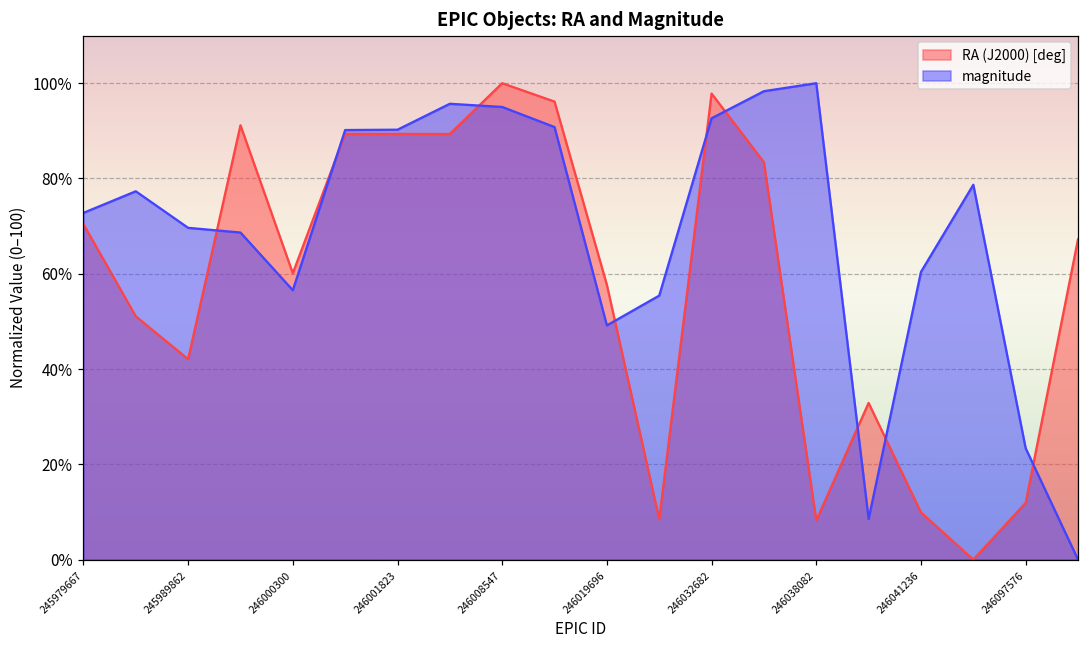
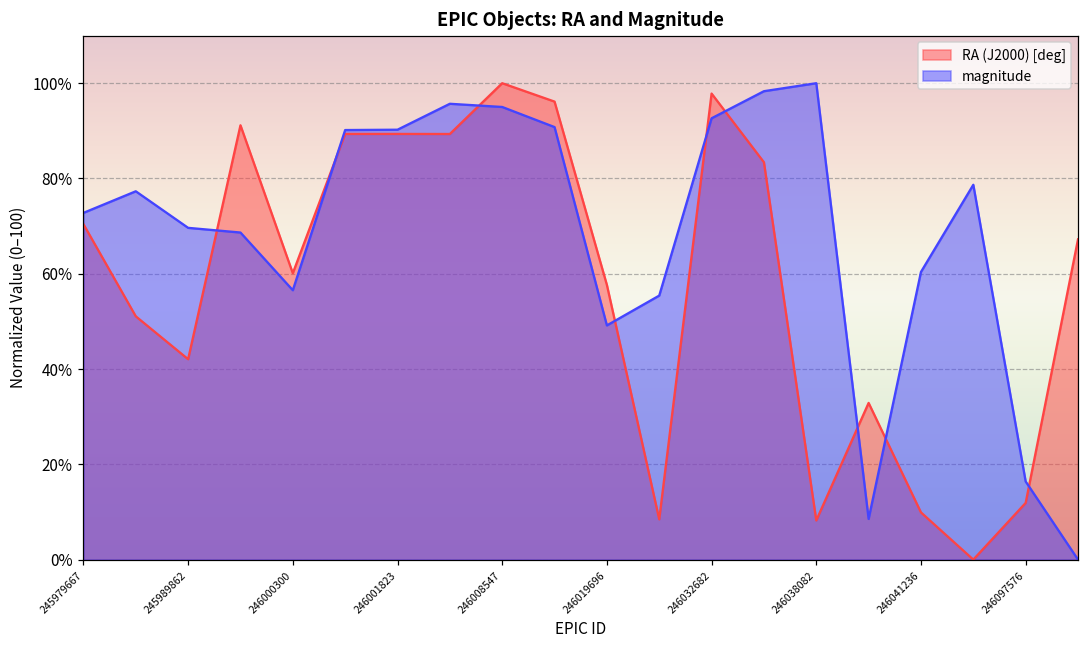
magnitude, 246097576: 23% -> 16%
